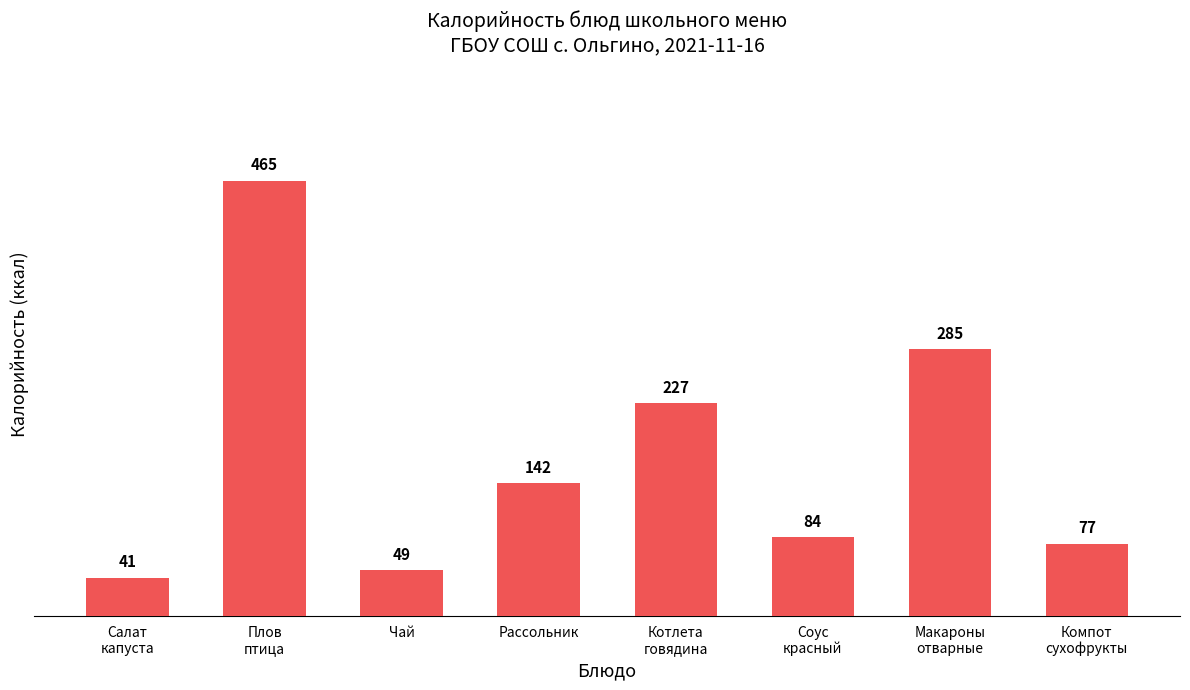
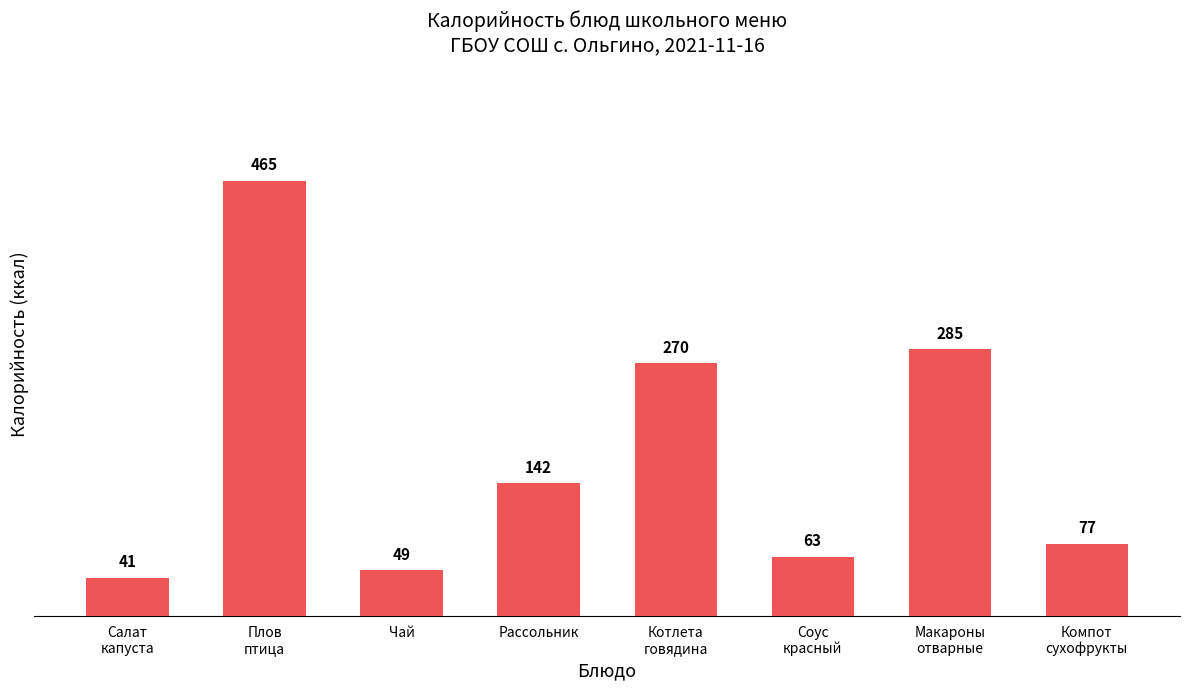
Котлета говядина: 227 -> 270
Соус красный: 84 -> 63
